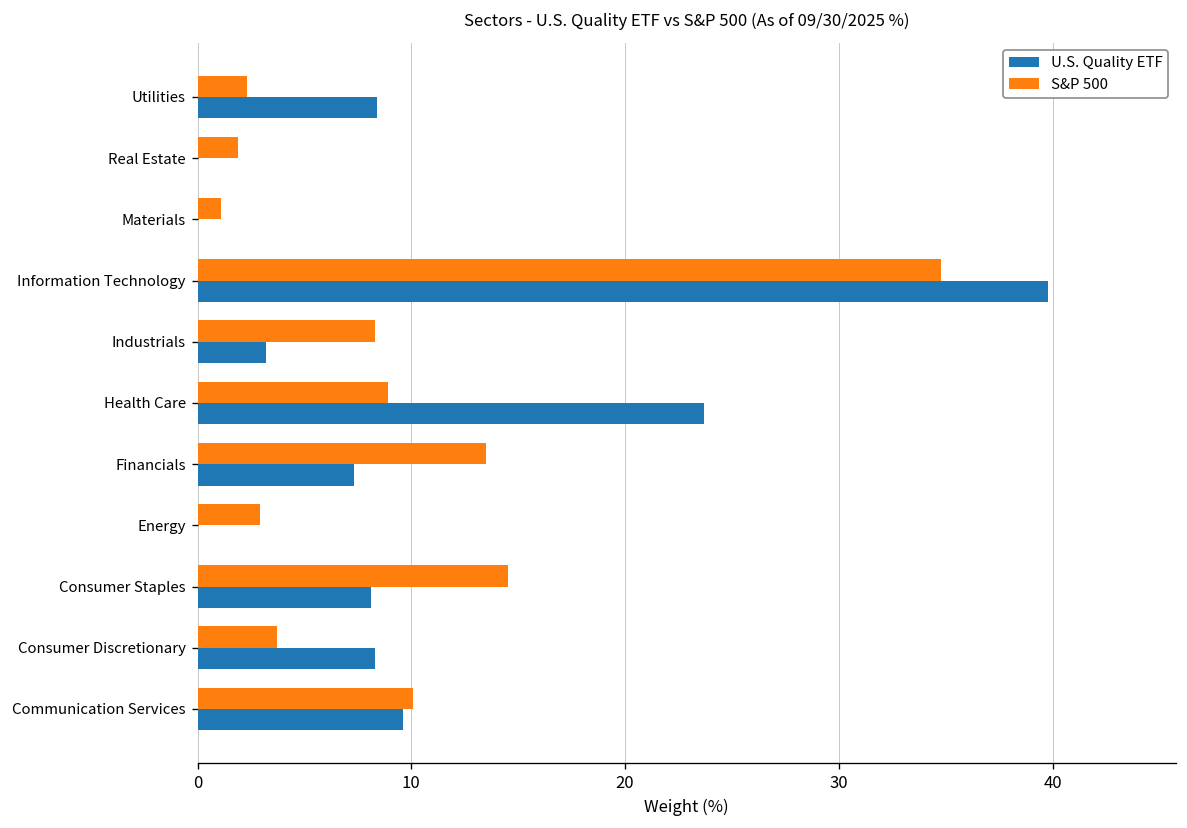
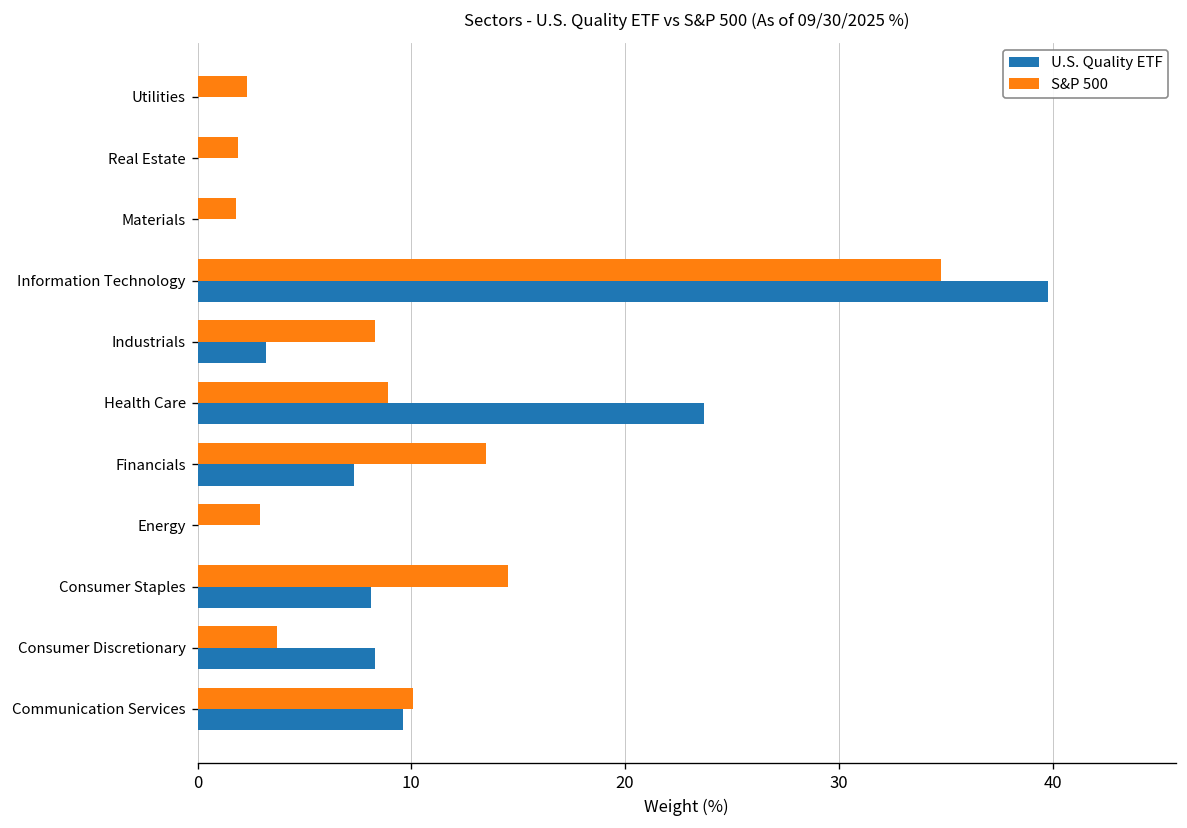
U.S. Quality ETF, Utilities: 8.4 -> 0.0
S&P 500, Materials: 1.1 -> 1.8
